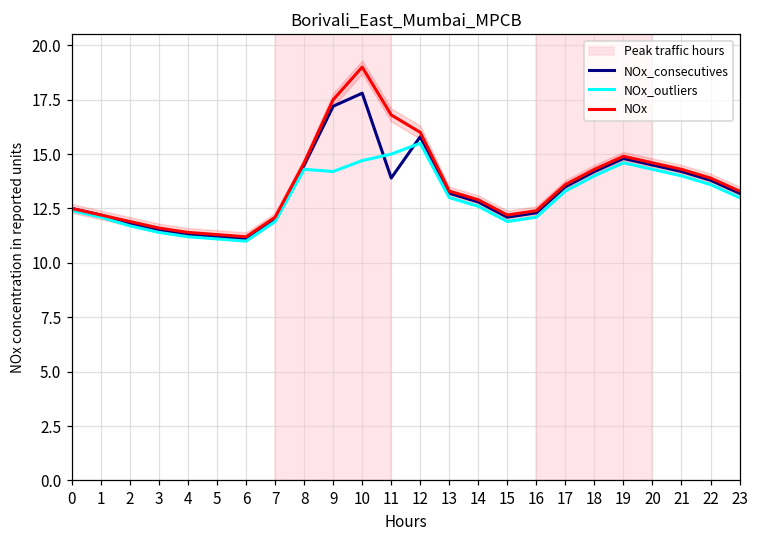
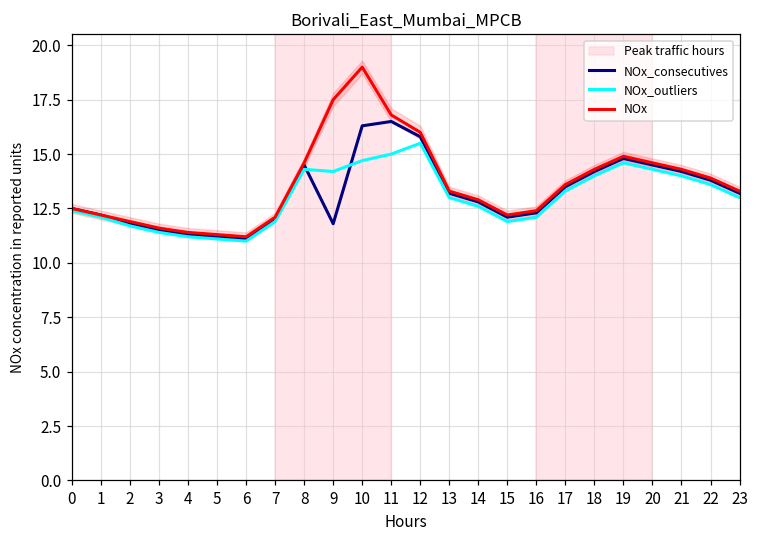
NOx_consecutives, 9: 17.2 -> 11.8
NOx_consecutives, 10: 17.8 -> 16.3
NOx_consecutives, 11: 13.9 -> 16.5
